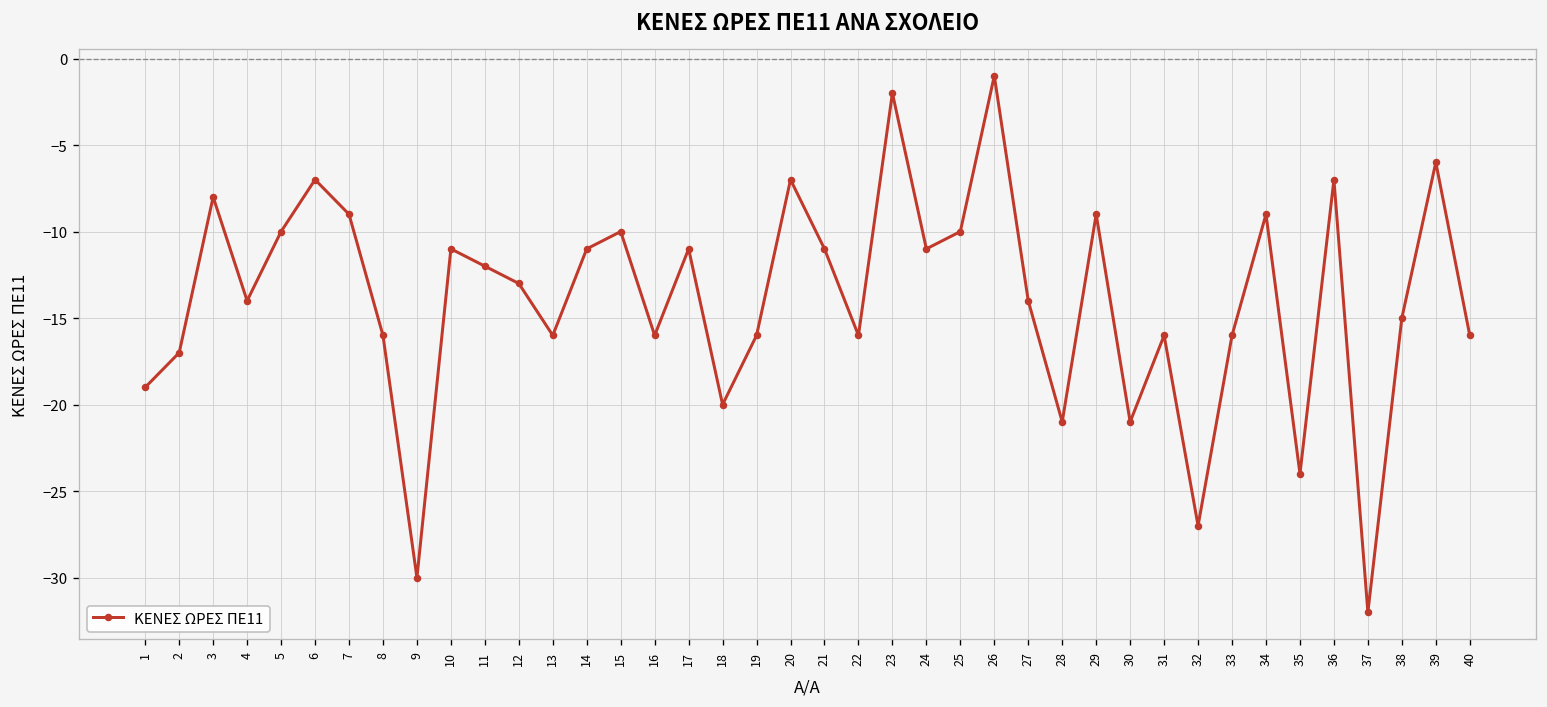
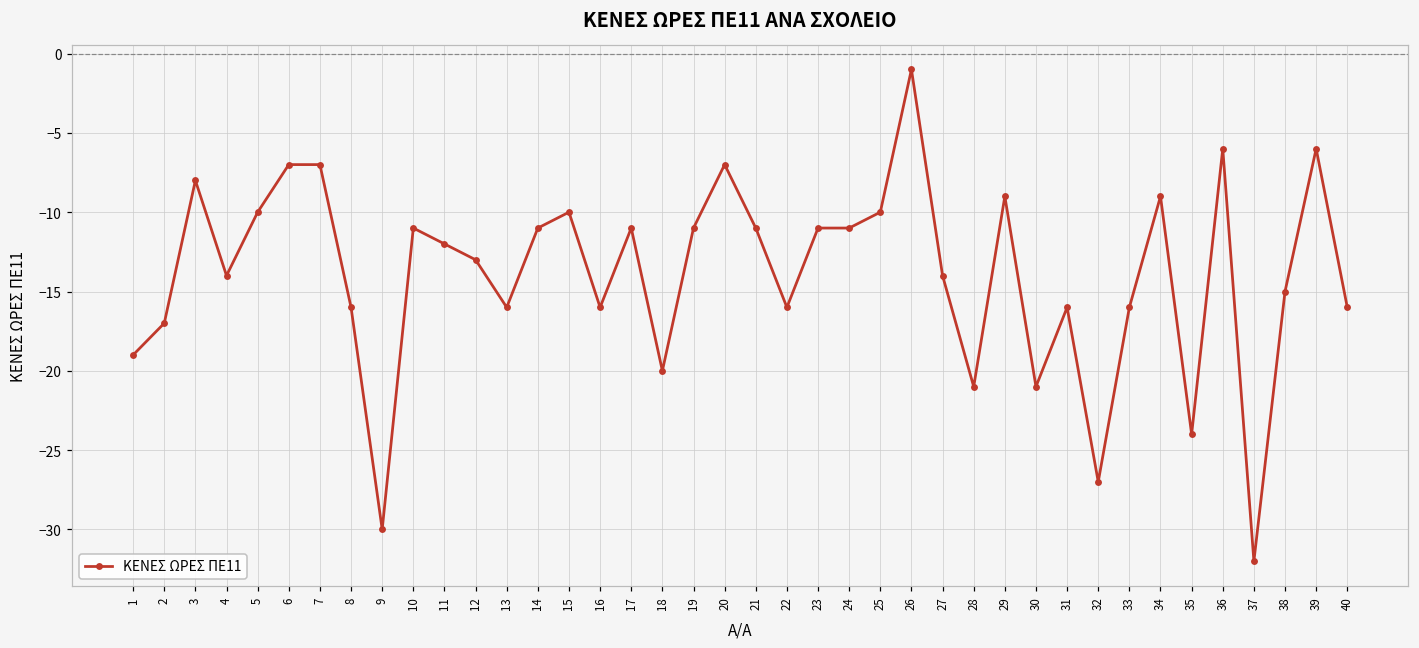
7: -9 -> -7
19: -16 -> -11
23: -2 -> -11
36: -7 -> -6
